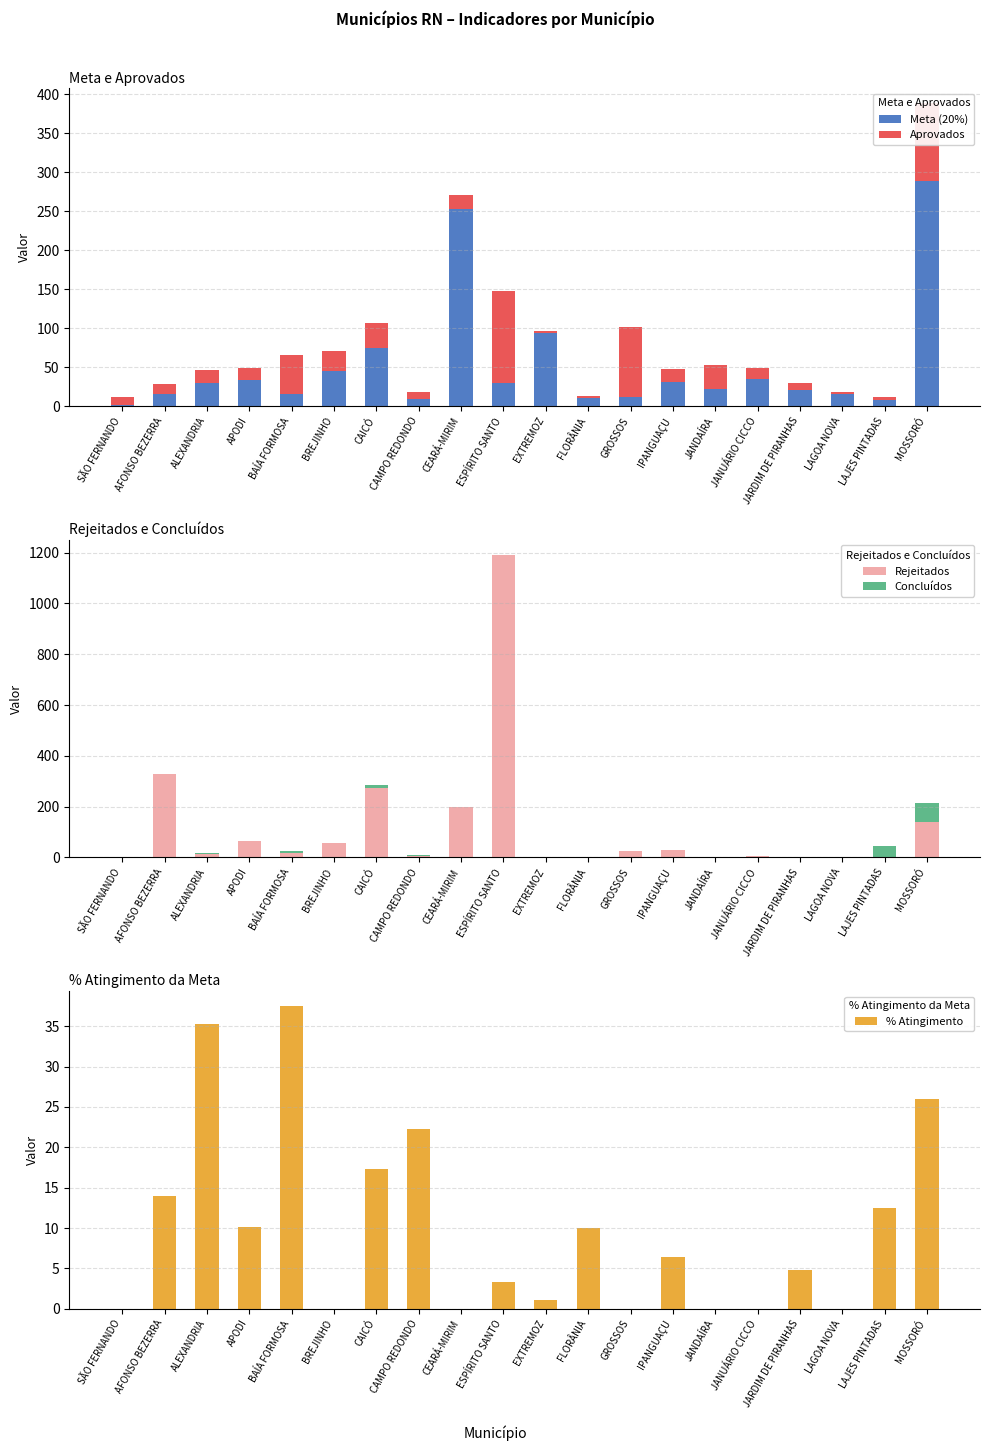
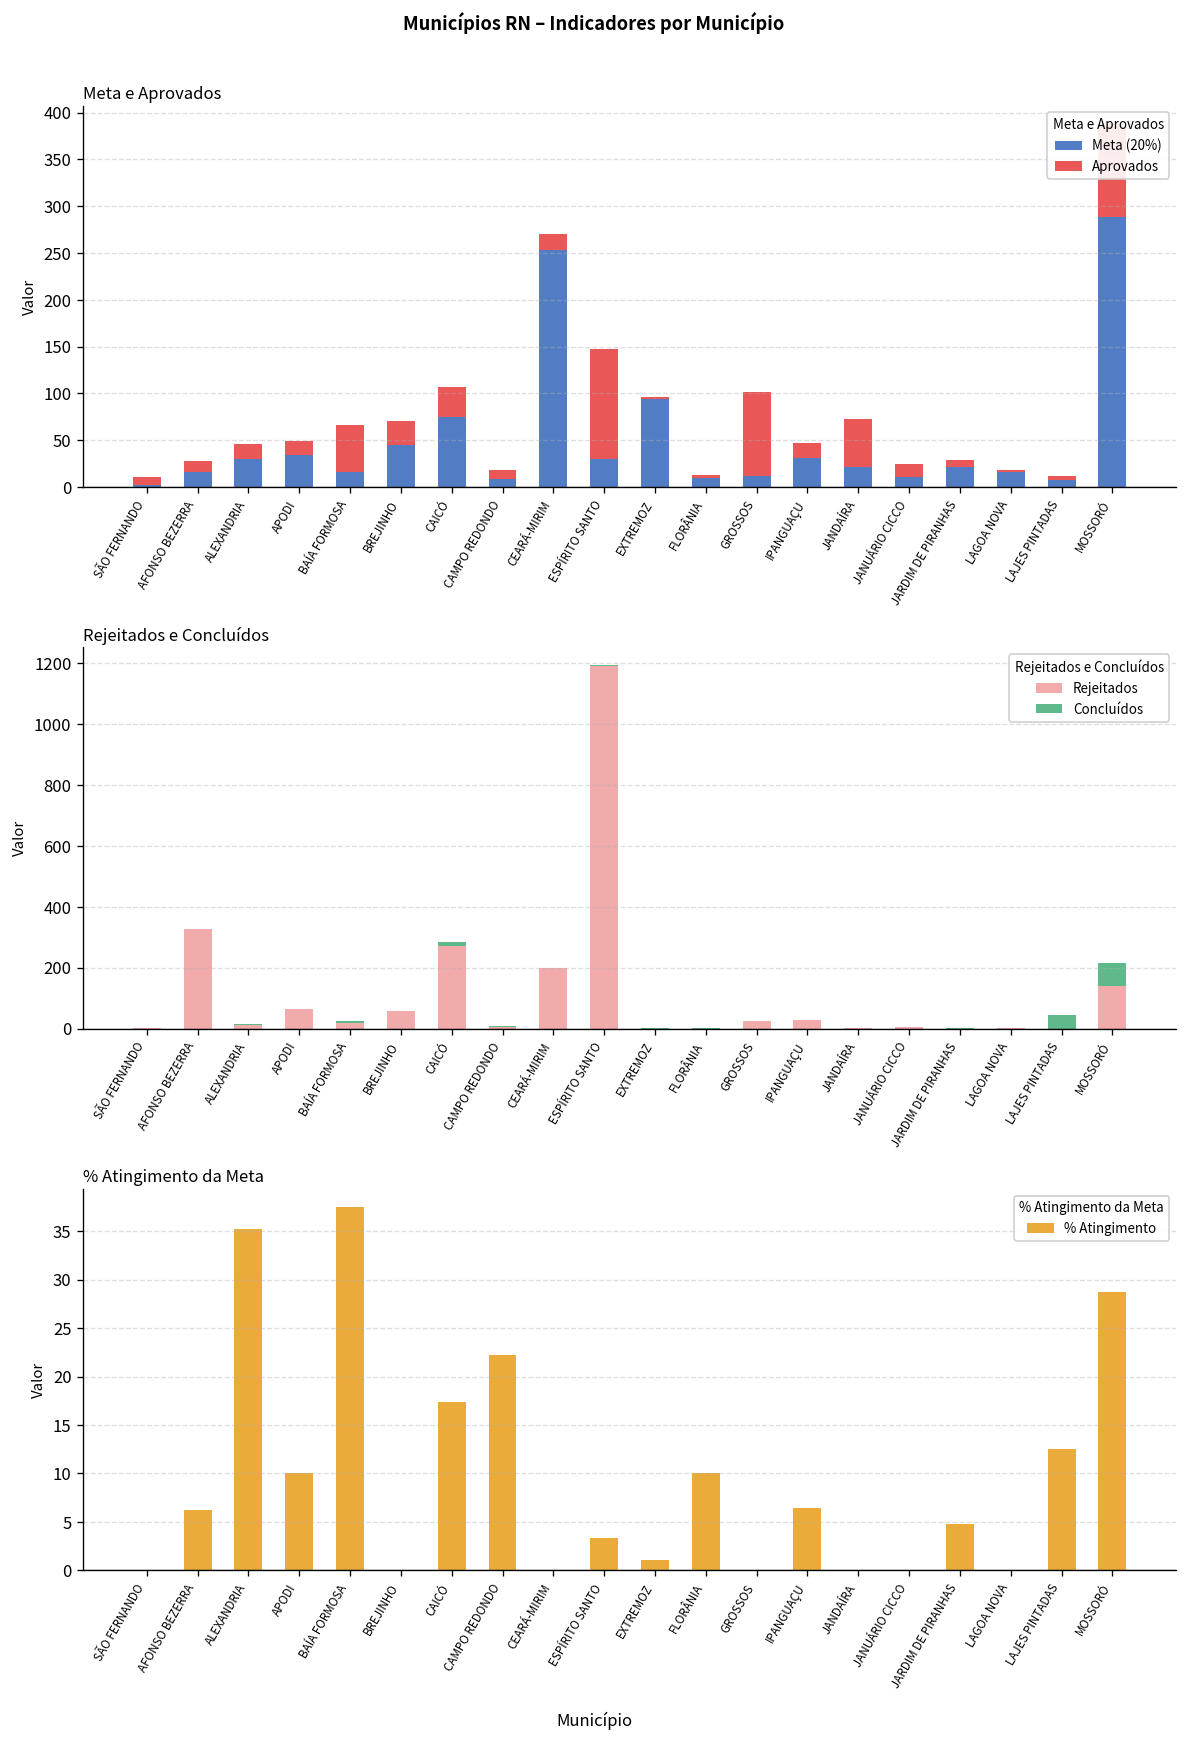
Meta e Aprovados, Aprovados, JANDAÍRA: 30 -> 50
Meta e Aprovados, Meta (20%), JANUÁRIO CICCO: 40 -> 10
% Atingimento da Meta, AFONSO BEZERRA: 14 -> 6
% Atingimento da Meta, MOSSORÓ: 26 -> 29
